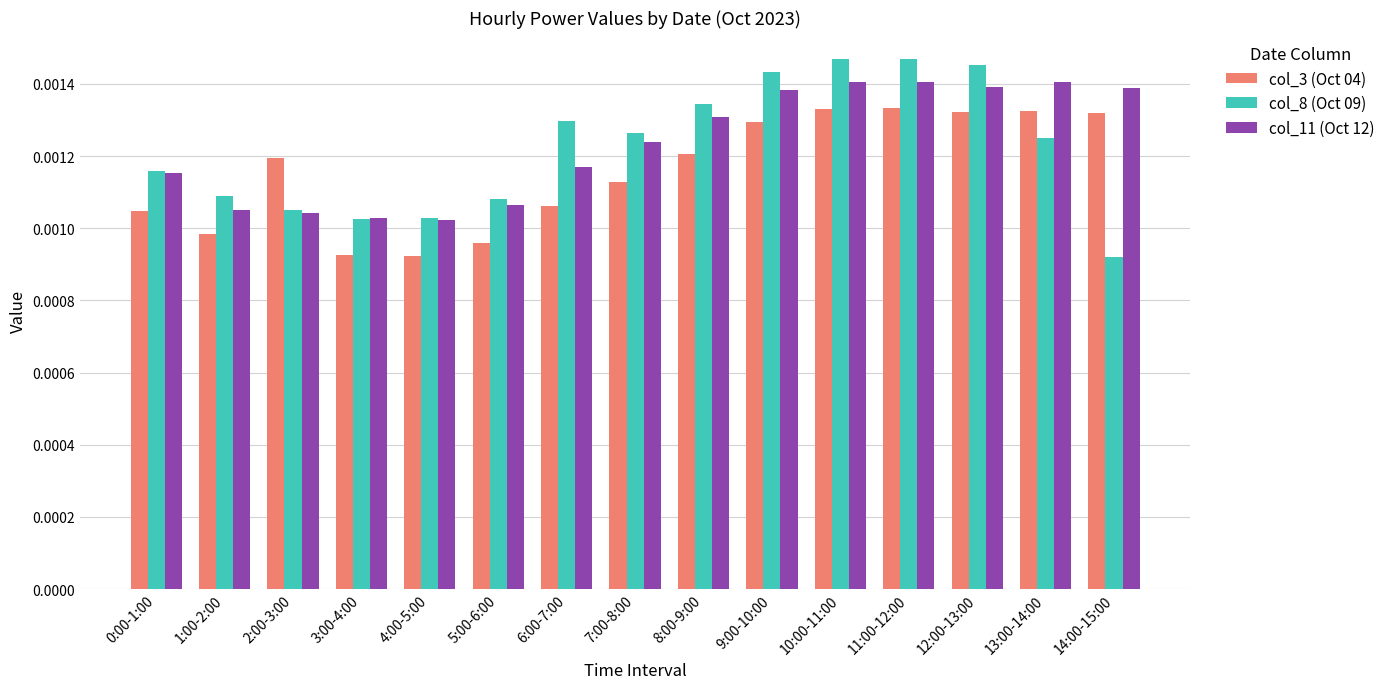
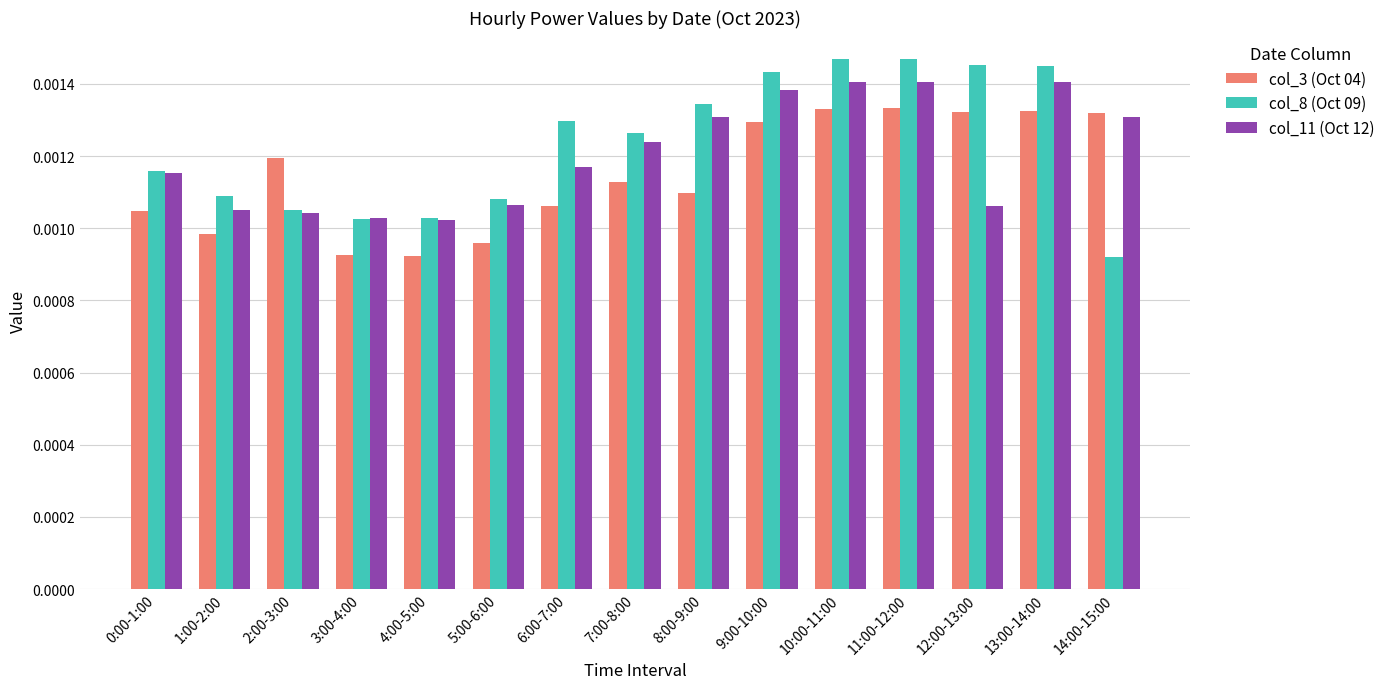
col_3 (Oct 04), 8:00-9:00: 0.00120 -> 0.00110
col_11 (Oct 12), 12:00-13:00: 0.00139 -> 0.00106
col_8 (Oct 09), 13:00-14:00: 0.00125 -> 0.00145
col_11 (Oct 12), 14:00-15:00: 0.00139 -> 0.00131
